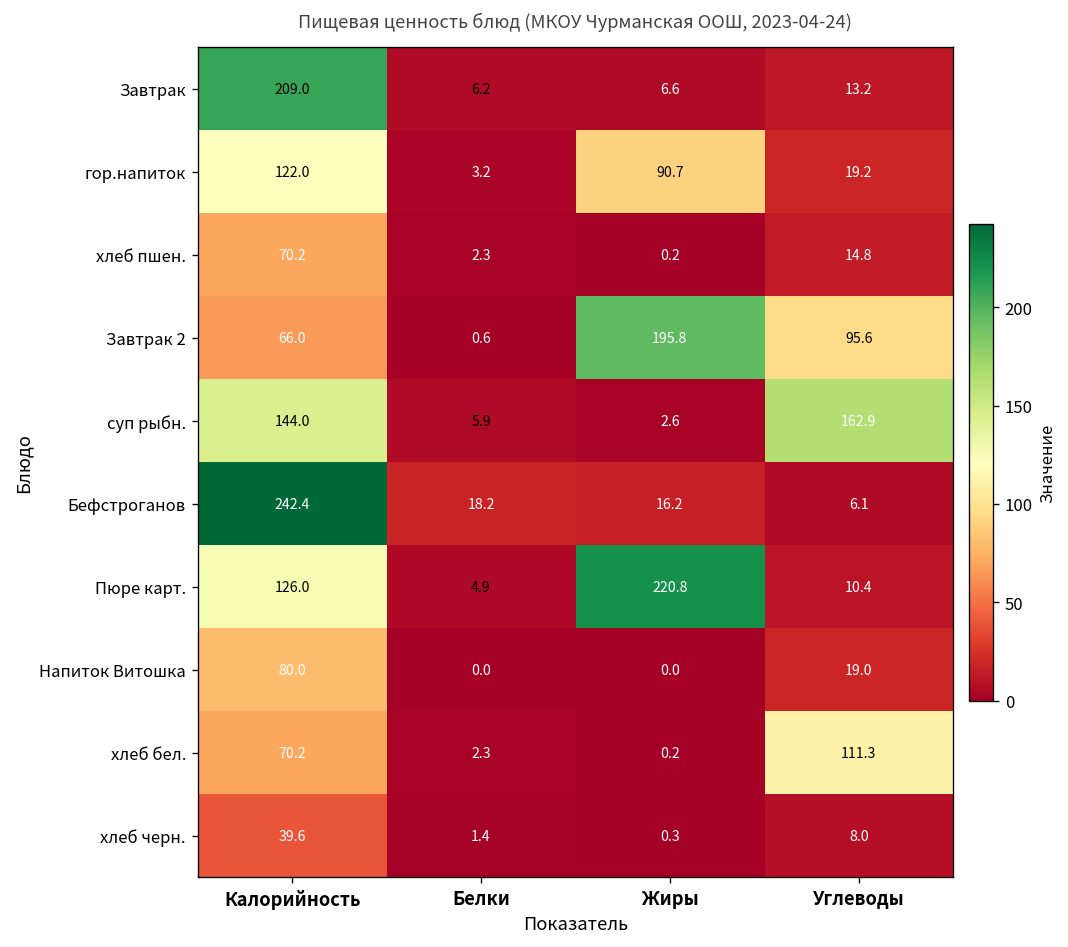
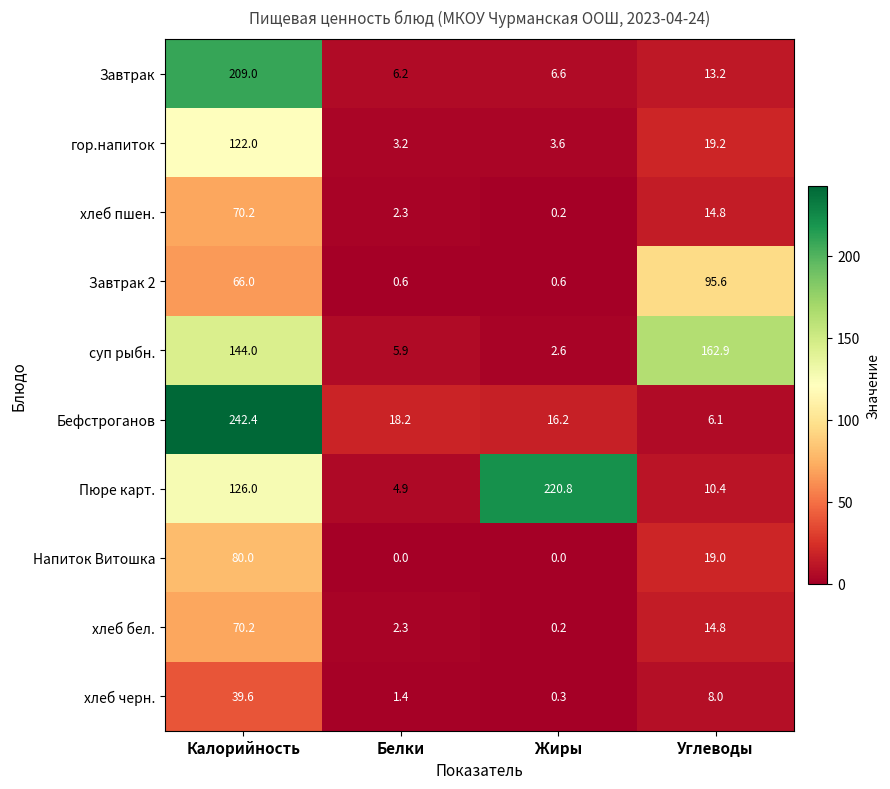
гор.напиток, Жиры: 90.7 -> 3.6
Завтрак 2, Жиры: 195.8 -> 0.6
хлеб бел., Углеводы: 111.3 -> 14.8
